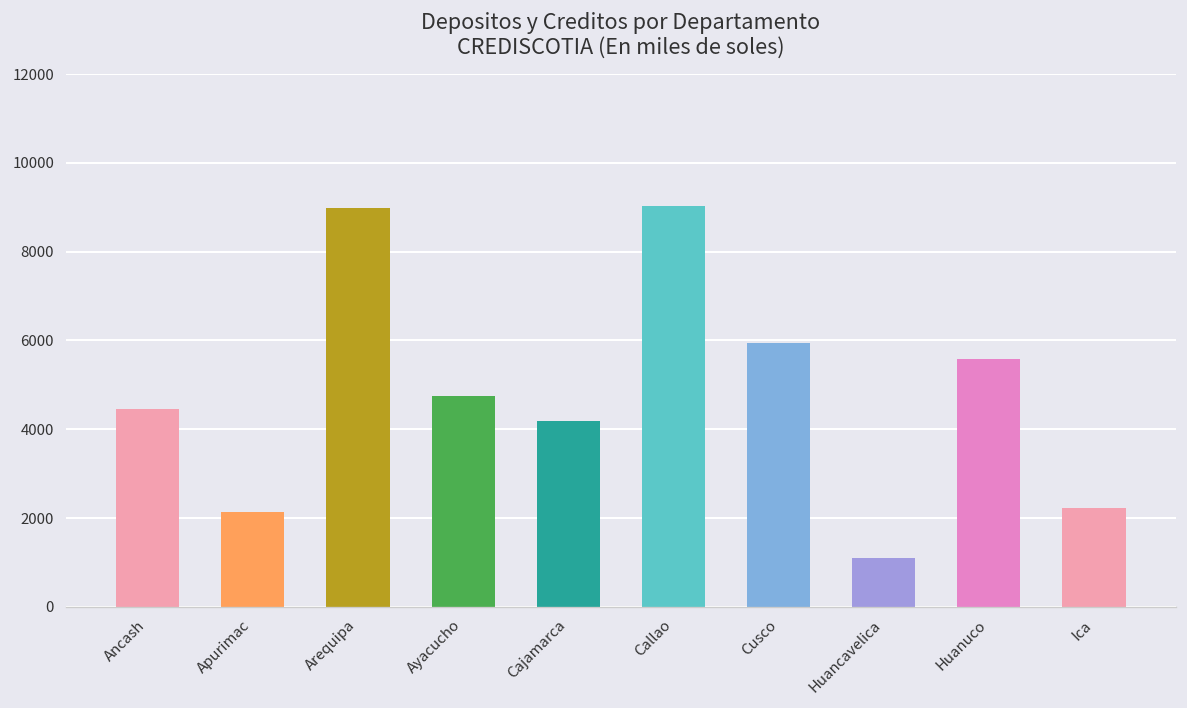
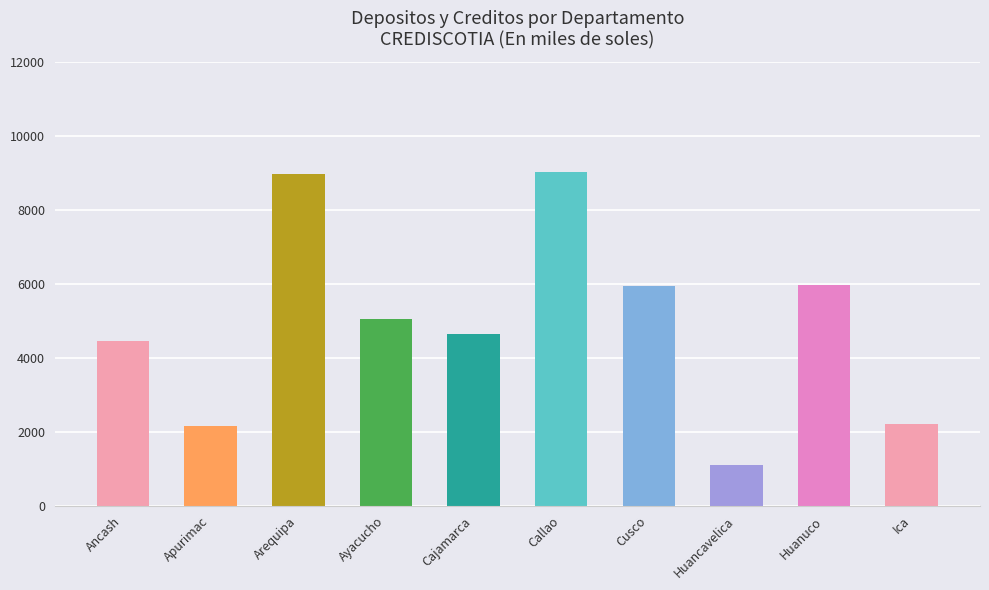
Ayacucho: 4700 -> 5000
Cajamarca: 4200 -> 4600
Huanuco: 5600 -> 6000
